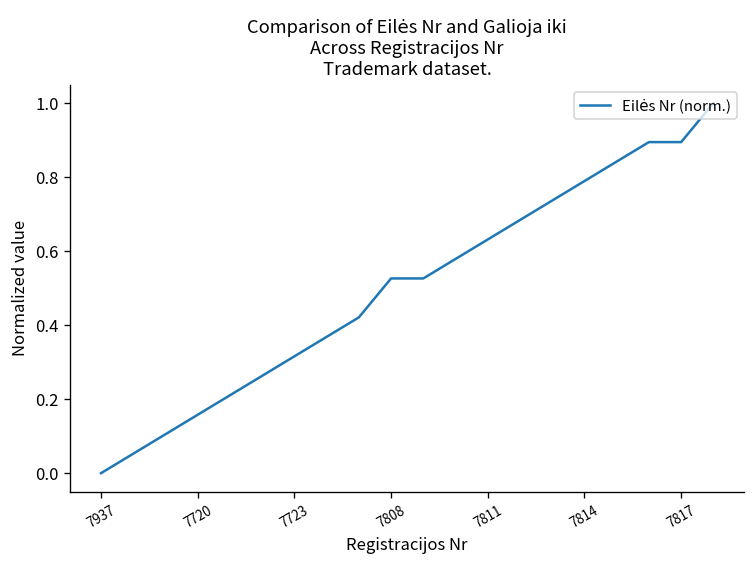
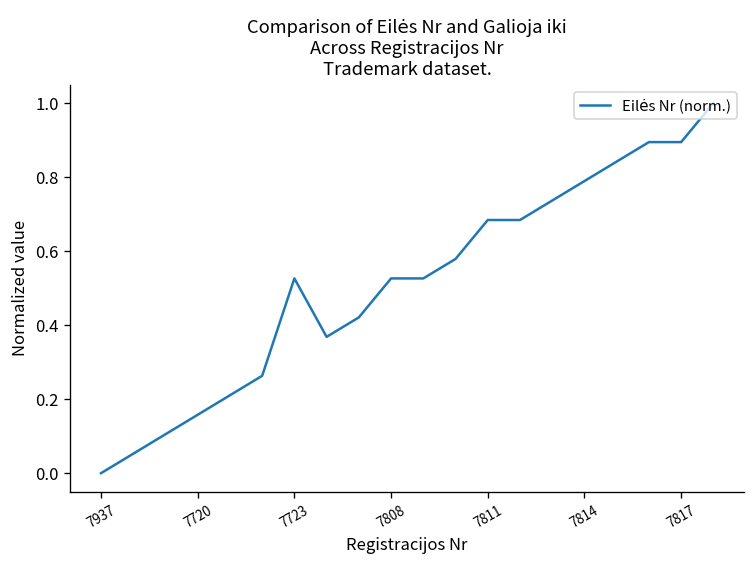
7723: 0.32 -> 0.53
7811: 0.63 -> 0.68
